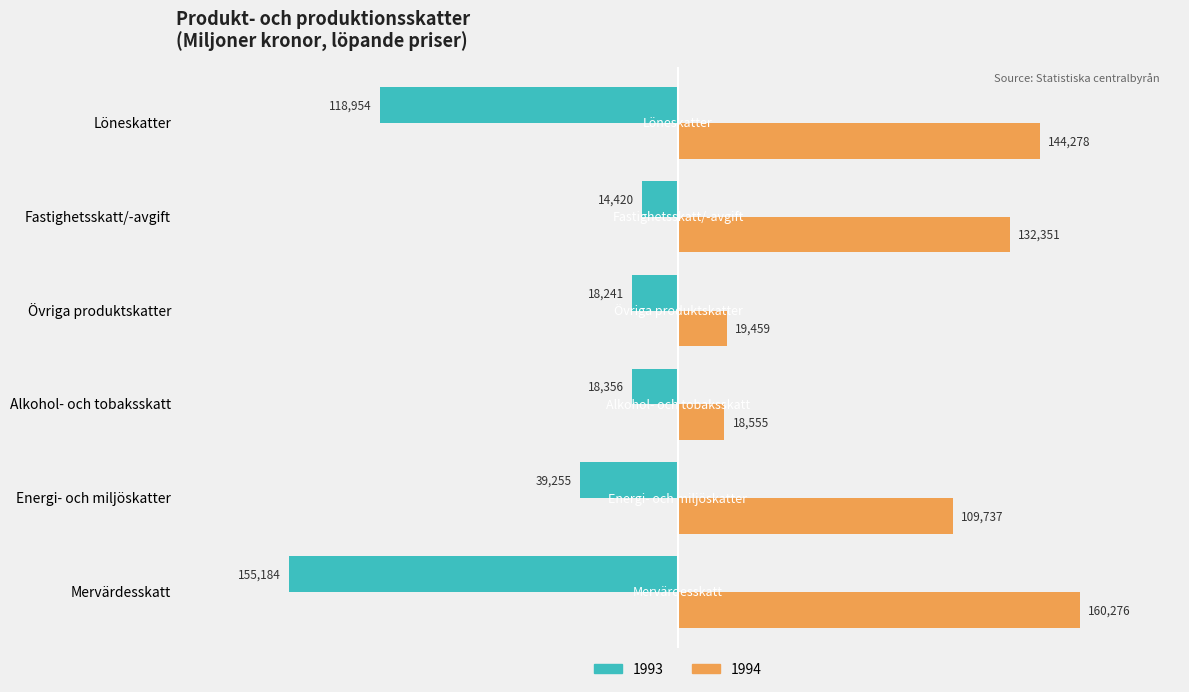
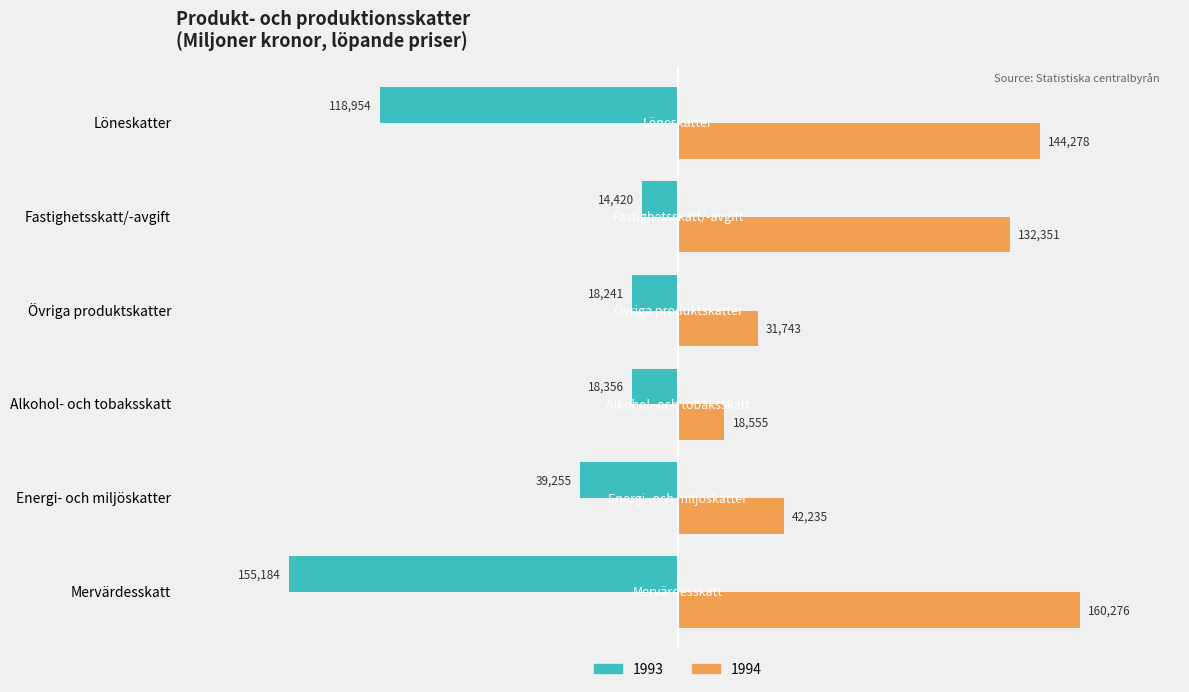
1994, Övriga produktskatter: 19,459 -> 31,743
1994, Energi- och miljöskatter: 109,737 -> 42,235
